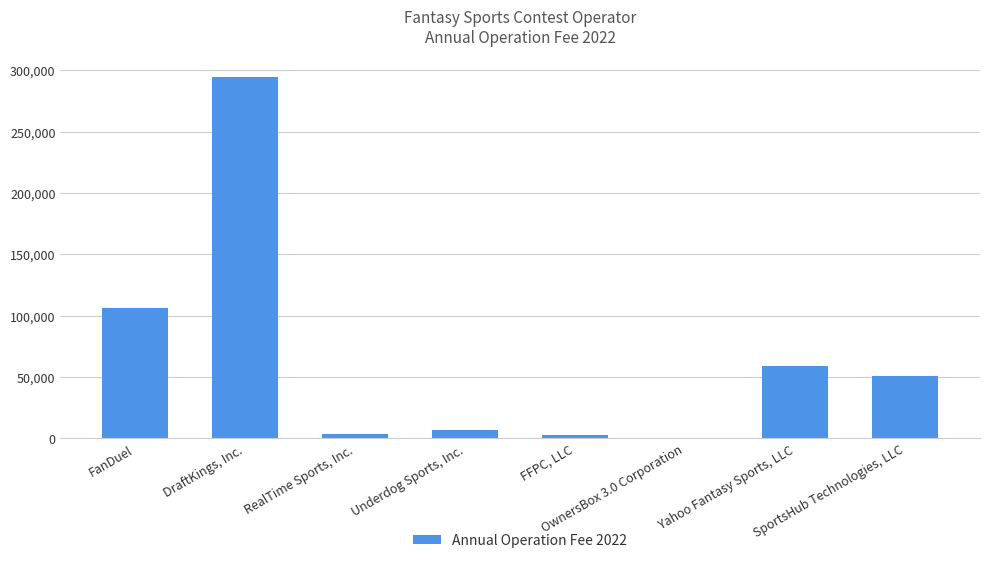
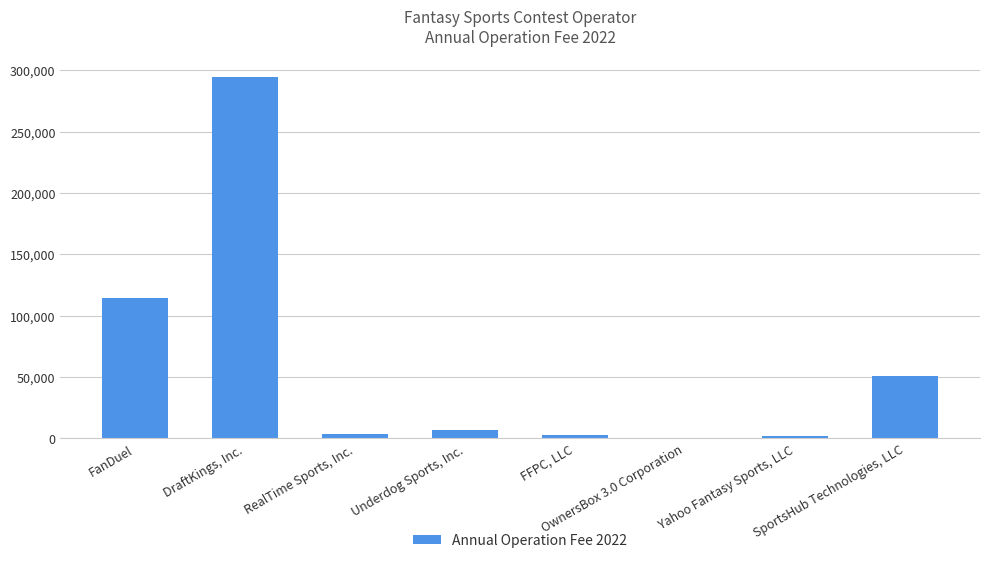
FanDuel: 106,000 -> 115,000
Yahoo Fantasy Sports, LLC: 59,000 -> 2,000
